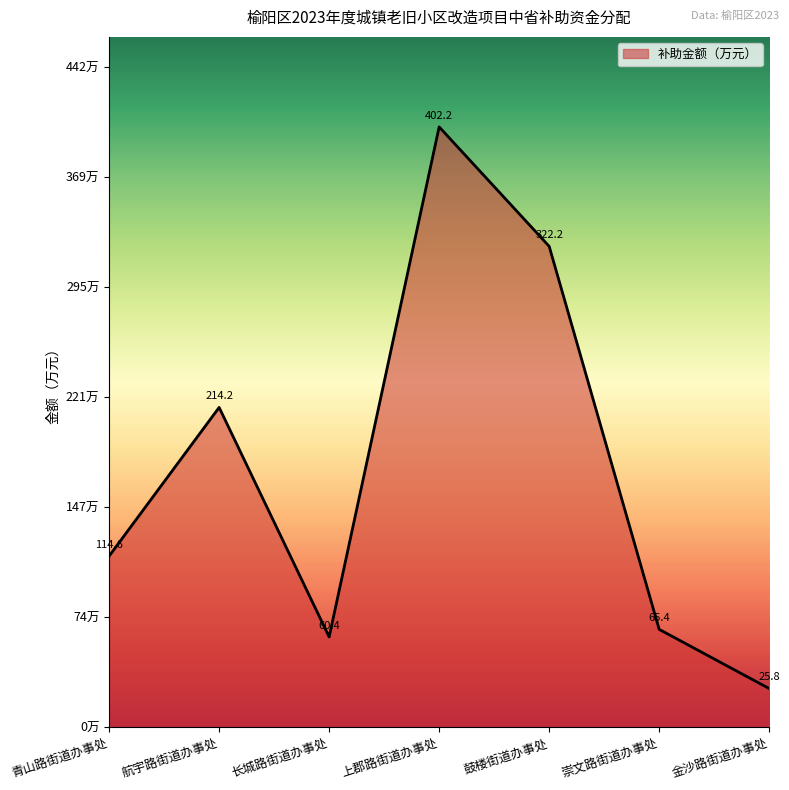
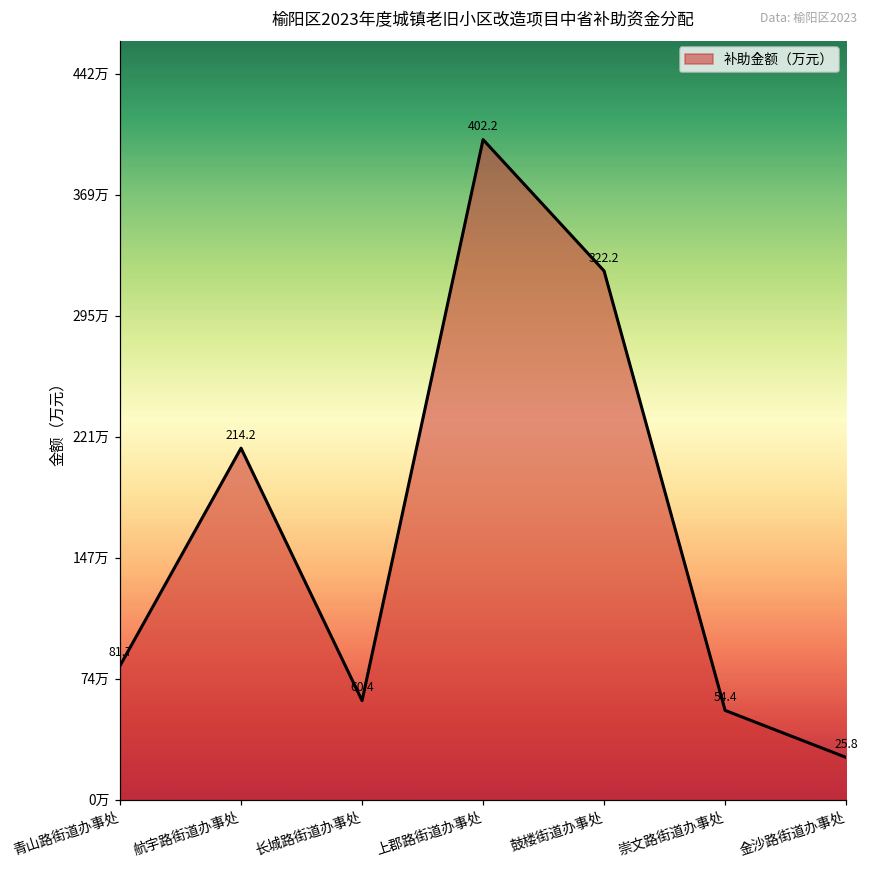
青山路街道办事处: 114.6 -> 81.7
崇文路街道办事处: 65.4 -> 54.4
